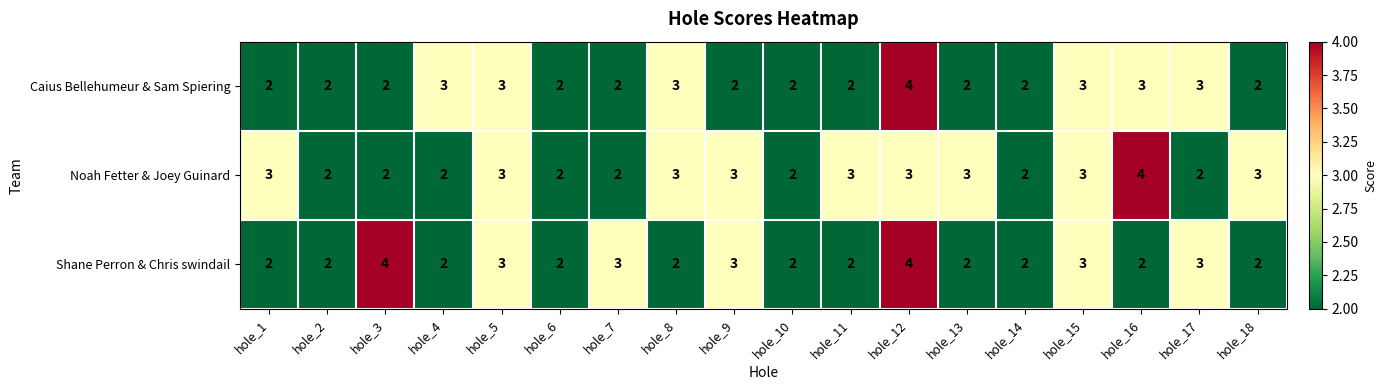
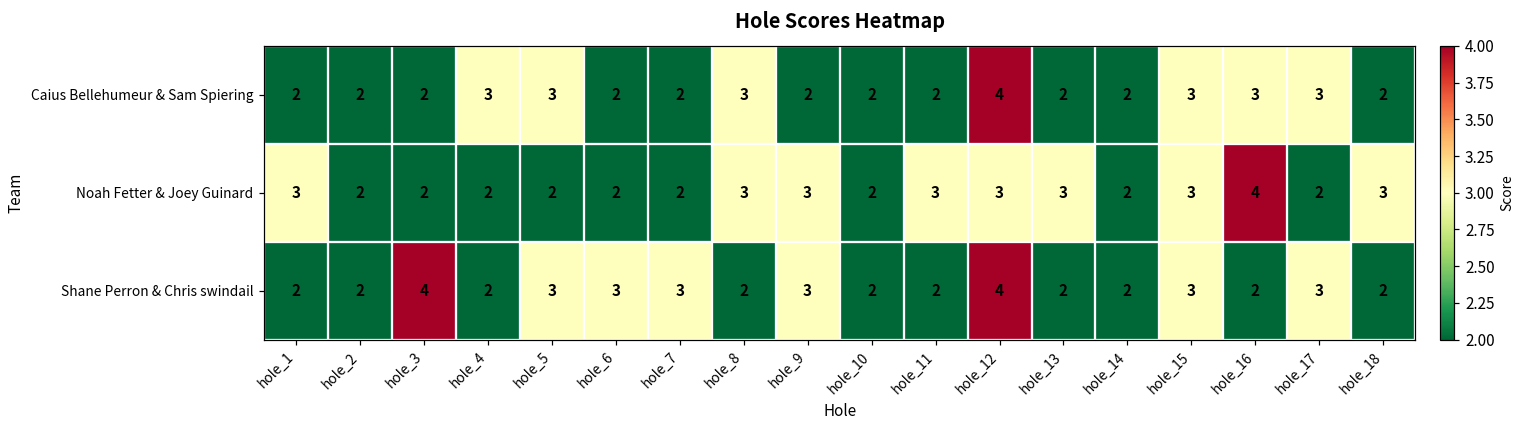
Noah Fetter & Joey Guinard, hole_5: 3 -> 2
Shane Perron & Chris swindail, hole_6: 2 -> 3
